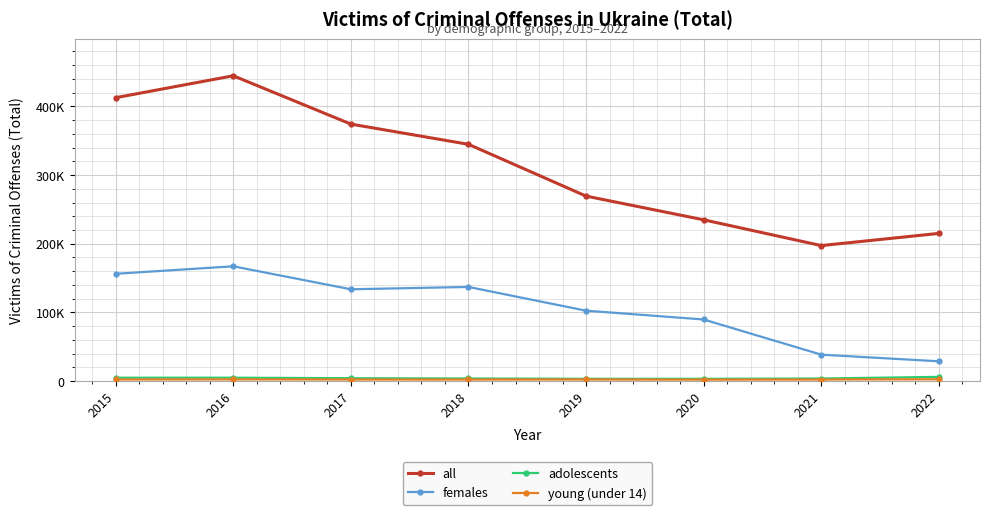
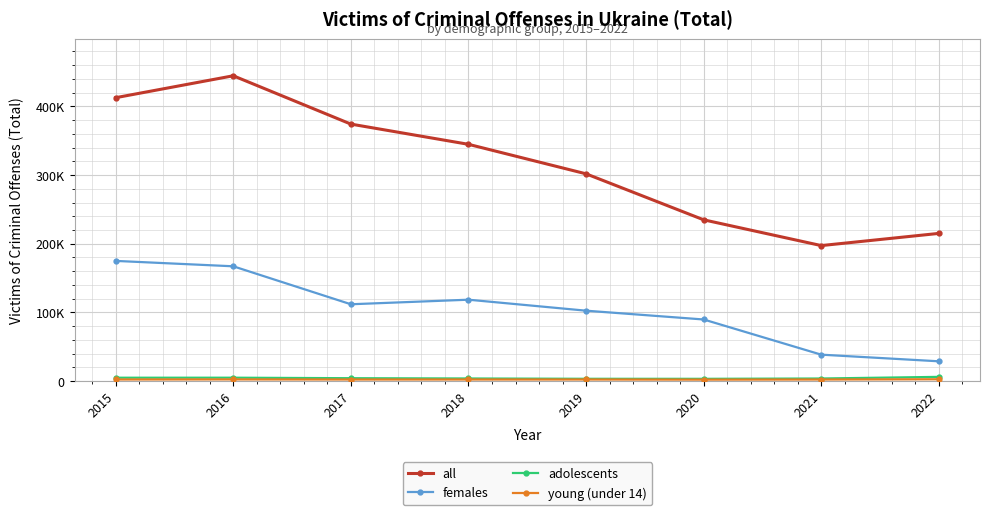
females, 2015: 160000 -> 170000
females, 2017: 130000 -> 110000
females, 2018: 140000 -> 120000
all, 2019: 270000 -> 300000
